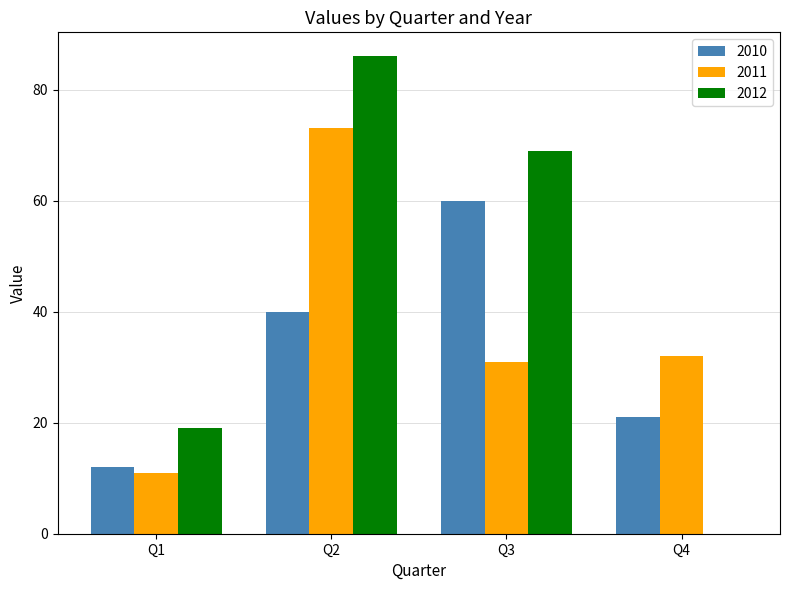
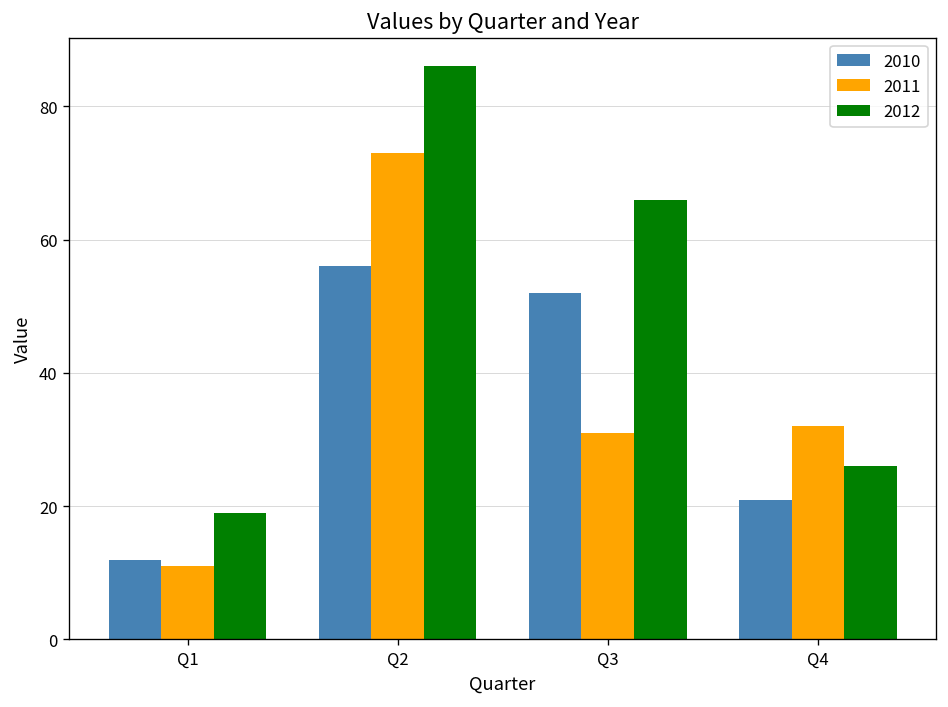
2010, Q2: 40 -> 56
2010, Q3: 60 -> 52
2012, Q3: 69 -> 66
2012, Q4: 0 -> 26
